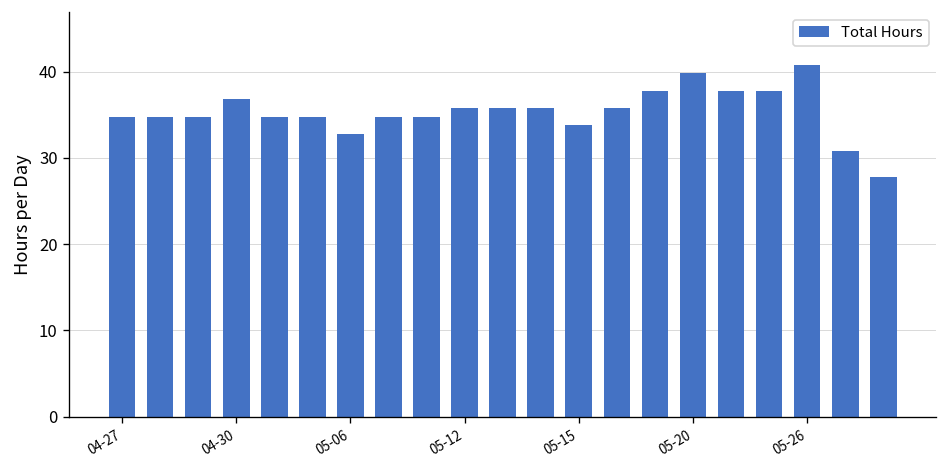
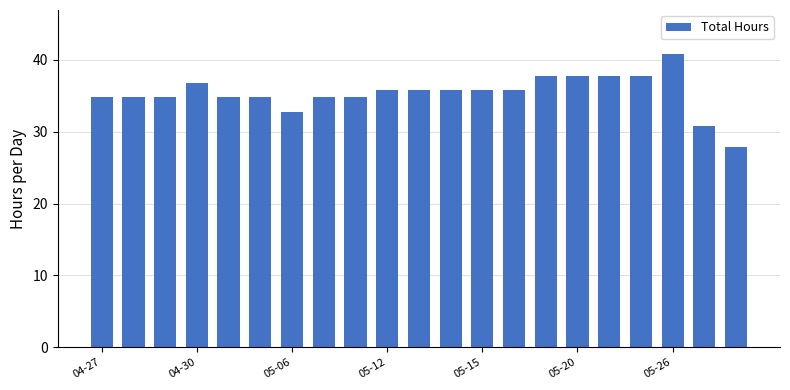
05-15: 34 -> 36
05-20: 40 -> 38
